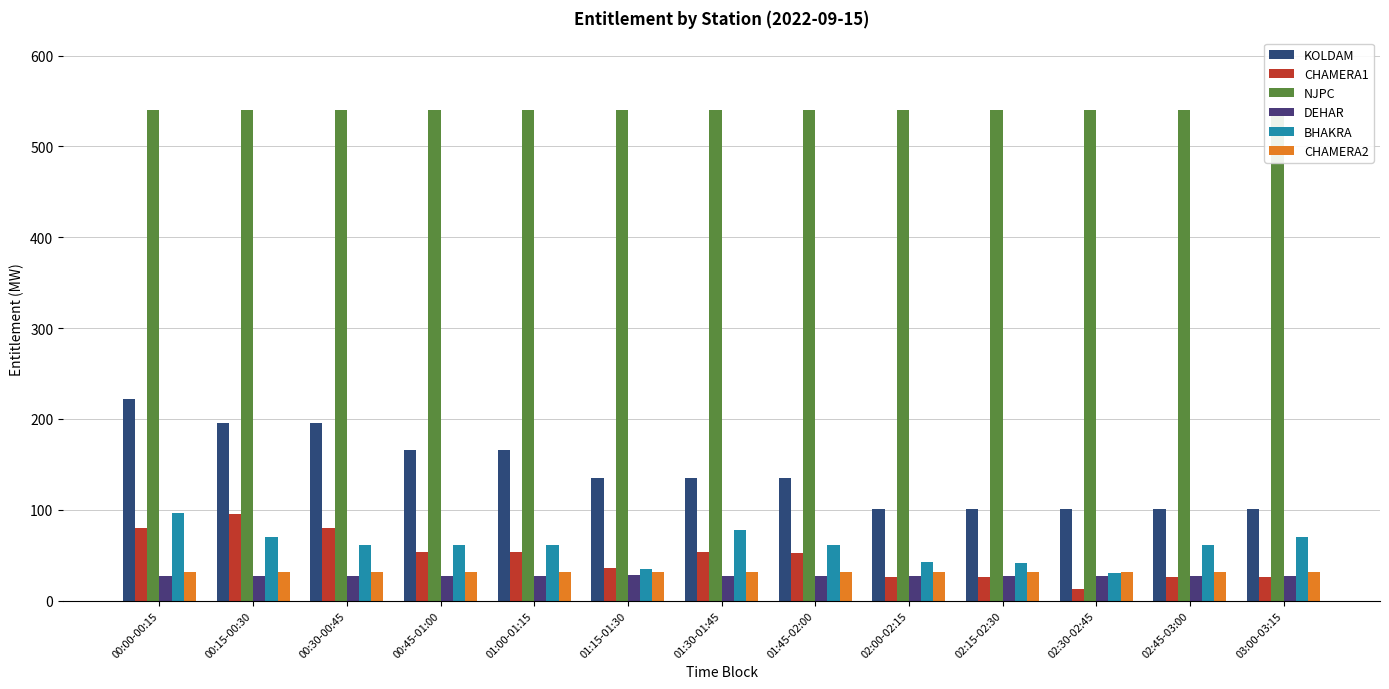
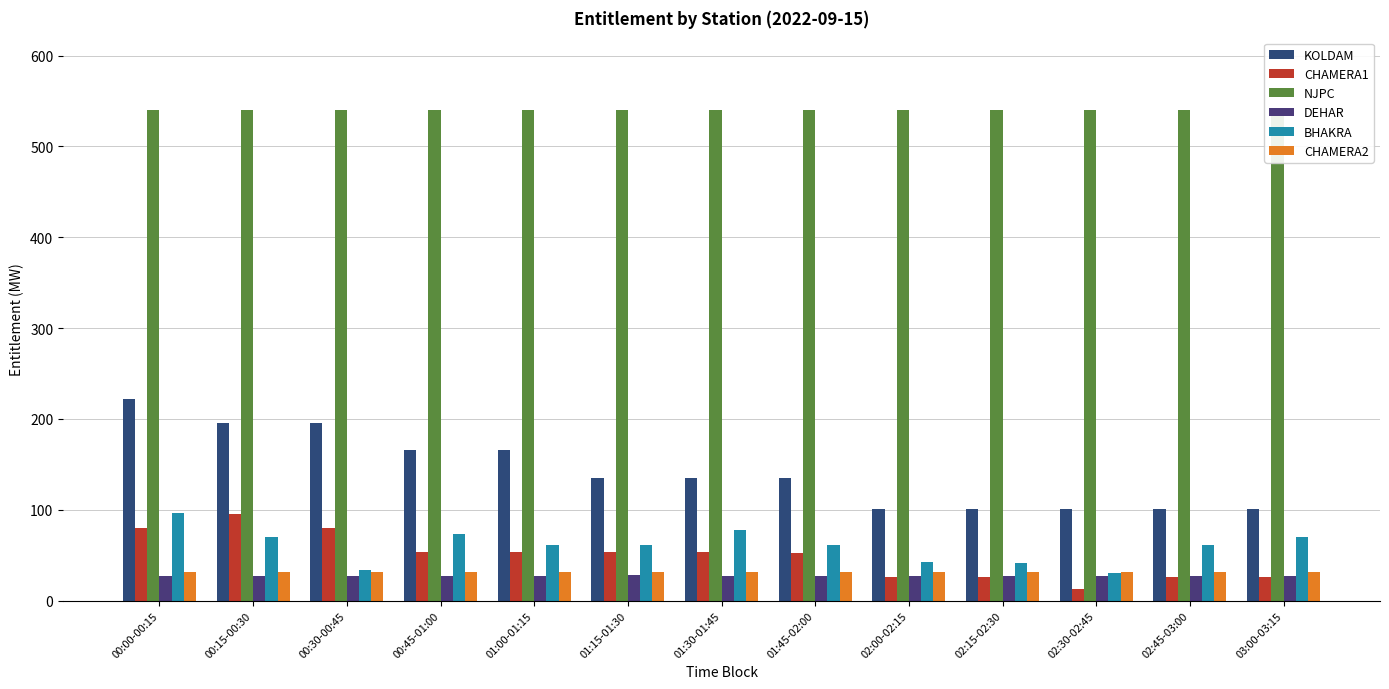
BHAKRA, 00:30-00:45: 60 -> 30
BHAKRA, 00:45-01:00: 60 -> 70
CHAMERA1, 01:15-01:30: 40 -> 50
BHAKRA, 01:15-01:30: 40 -> 60
